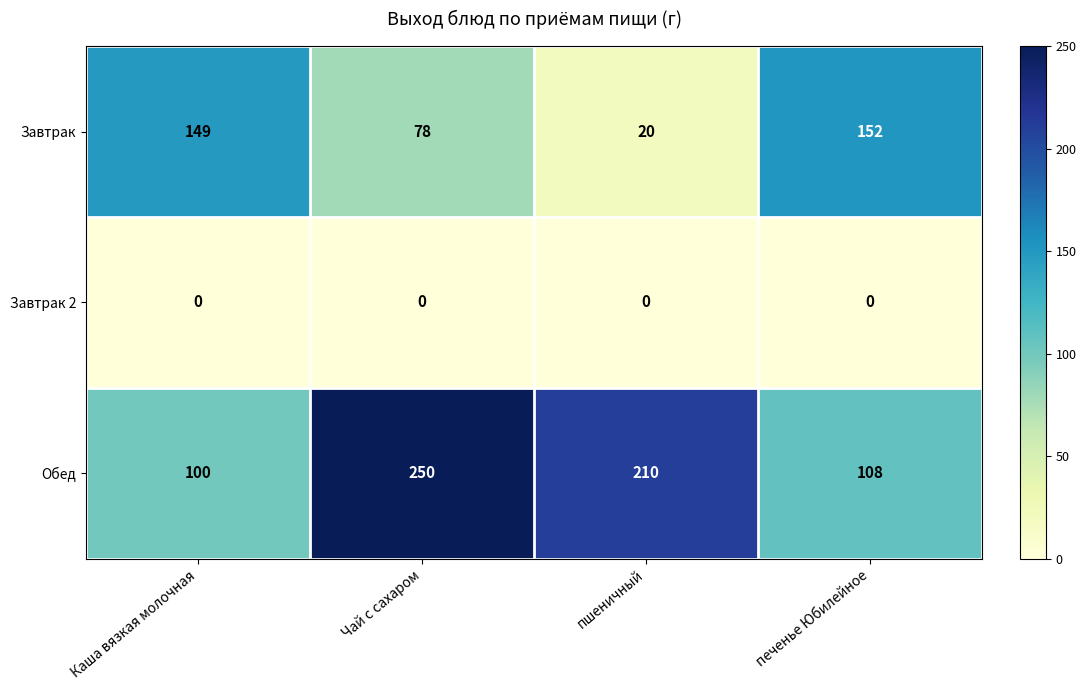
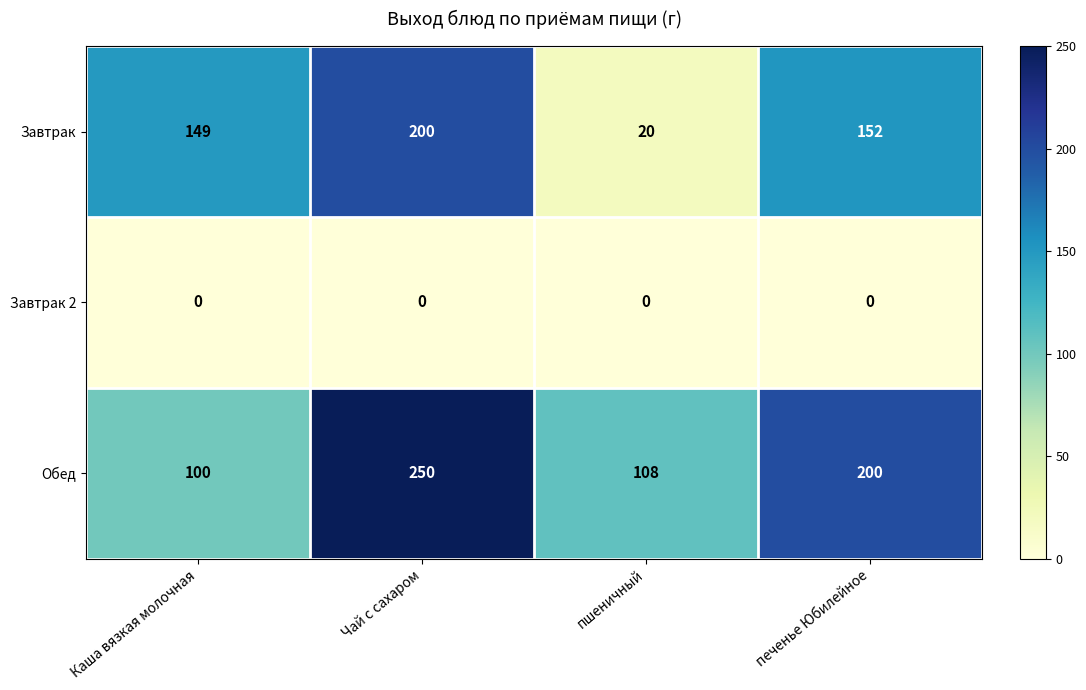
Завтрак, Чай с сахаром: 78 -> 200
Обед, пшеничный: 210 -> 108
Обед, печенье Юбилейное: 108 -> 200
